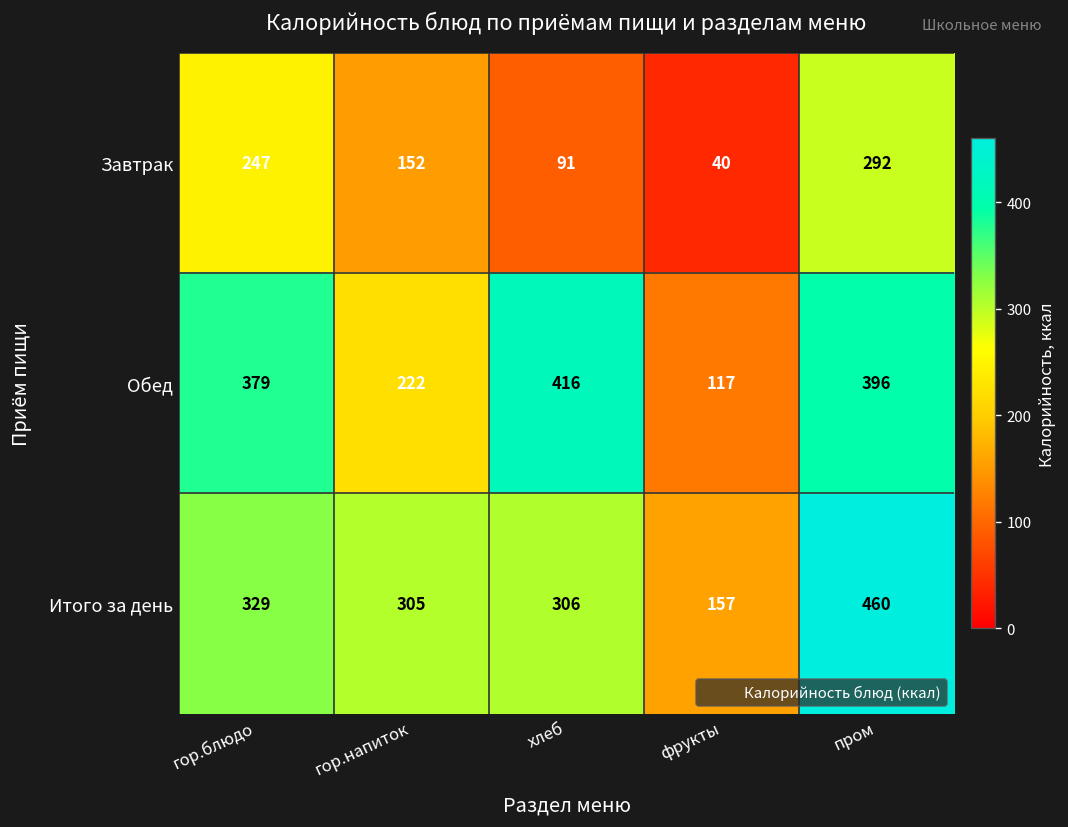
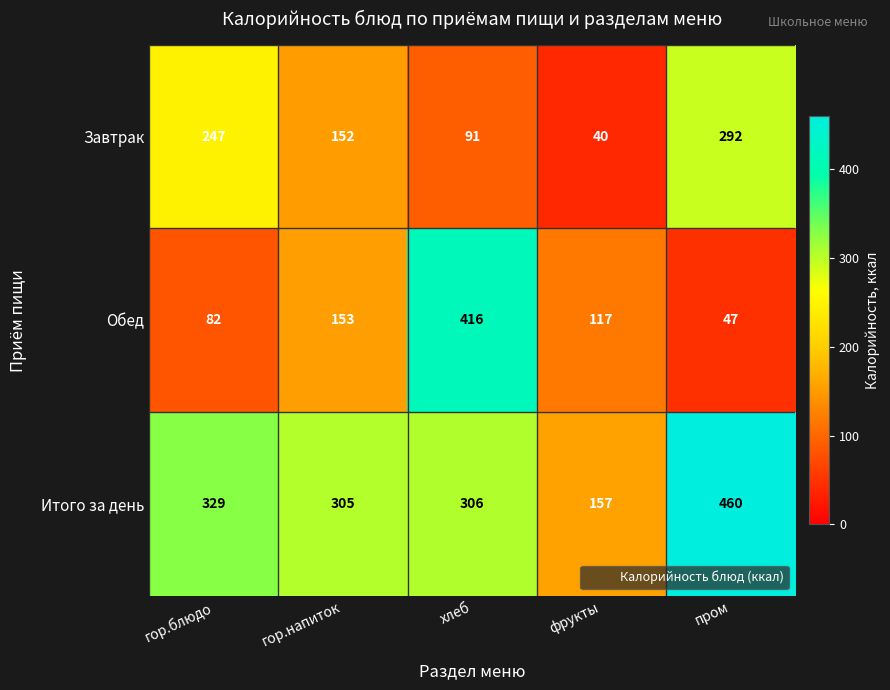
Обед, гор.блюдо: 379 -> 82
Обед, гор.напиток: 222 -> 153
Обед, пром: 396 -> 47
